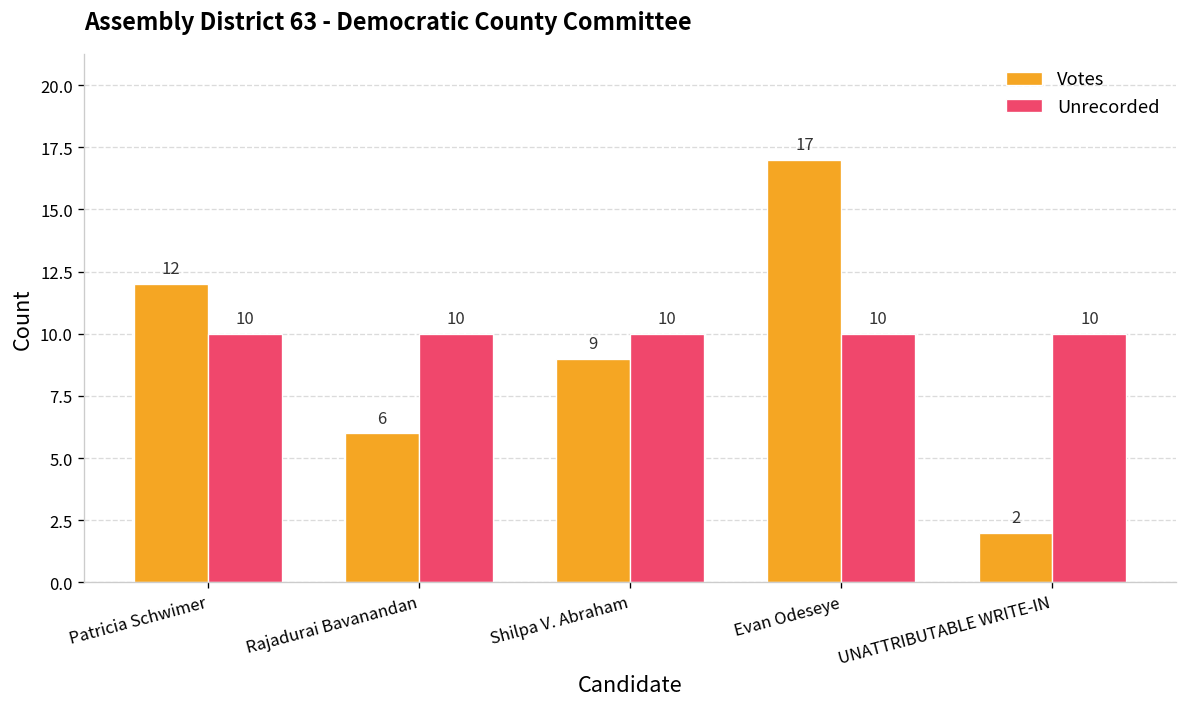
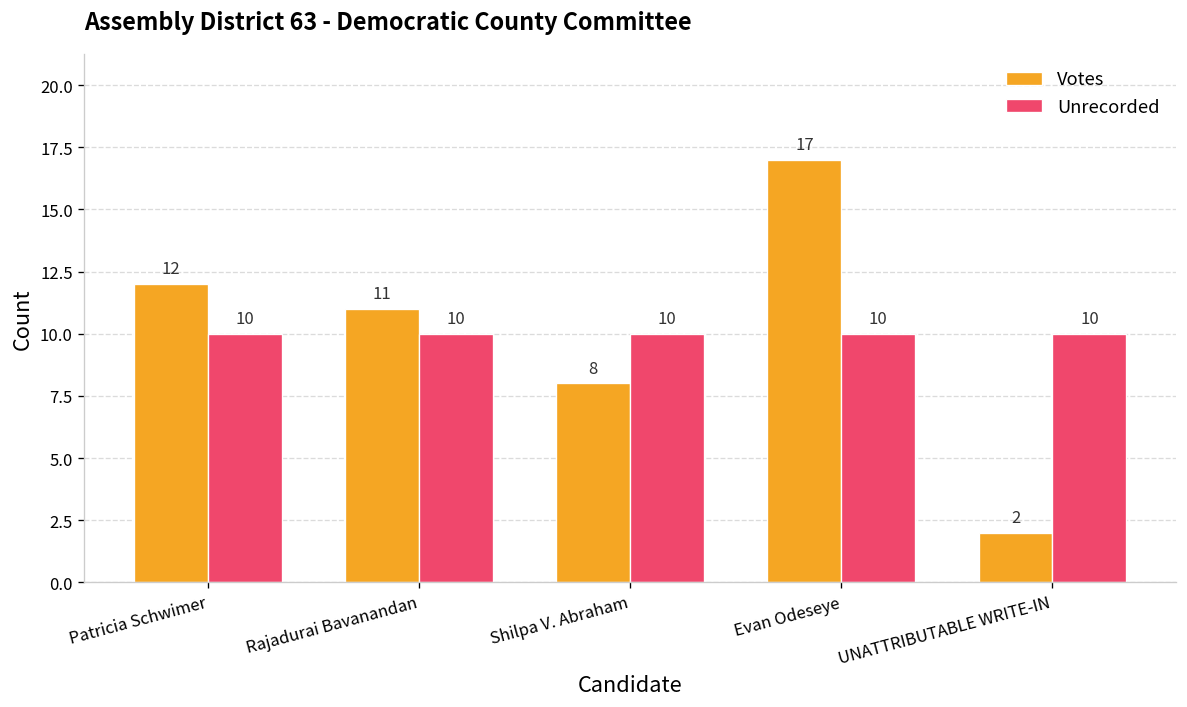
Votes, Rajadurai Bavanandan: 6 -> 11
Votes, Shilpa V. Abraham: 9 -> 8
